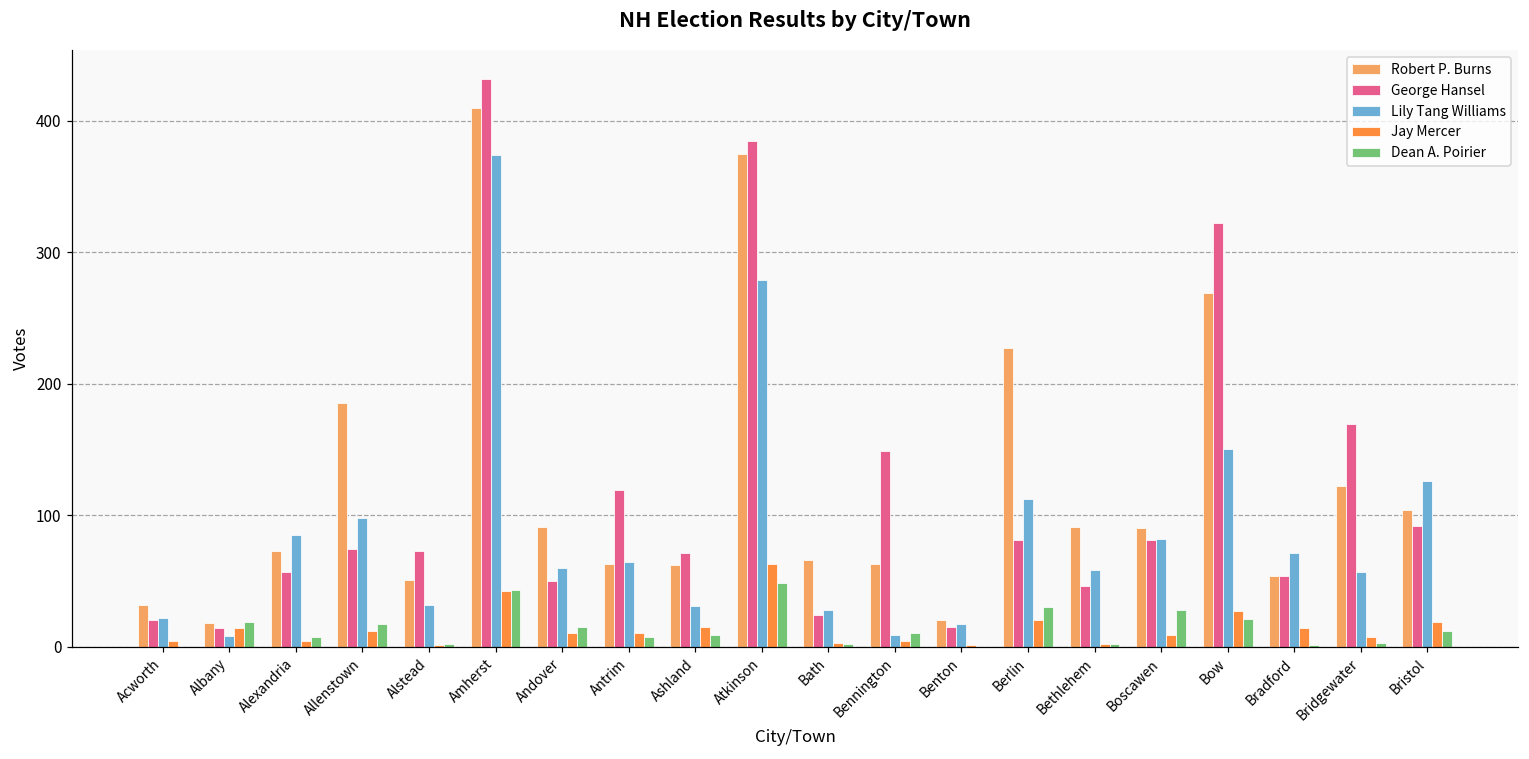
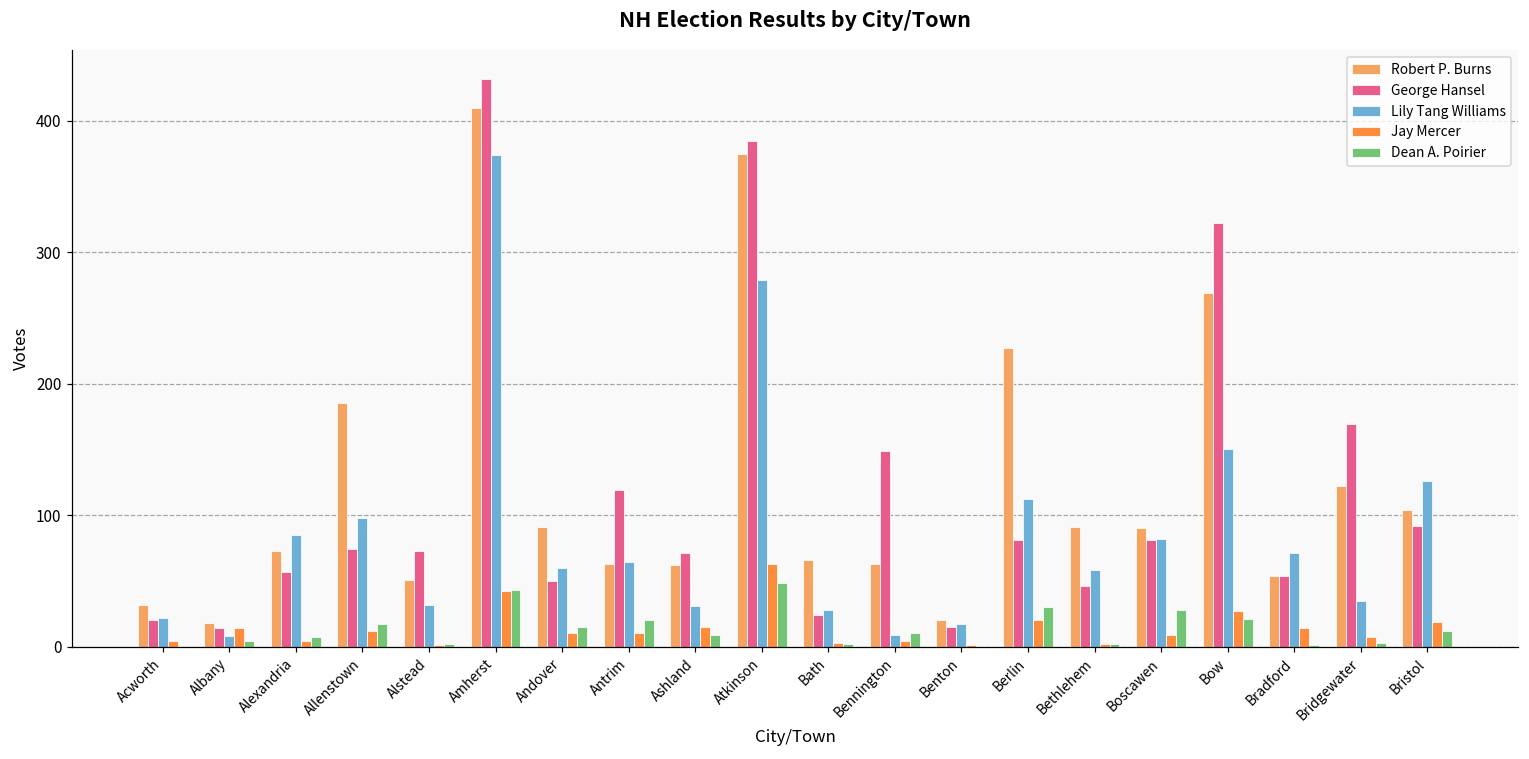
Dean A. Poirier, Albany: 19 -> 4
Dean A. Poirier, Antrim: 7 -> 20
Lily Tang Williams, Bridgewater: 57 -> 35
